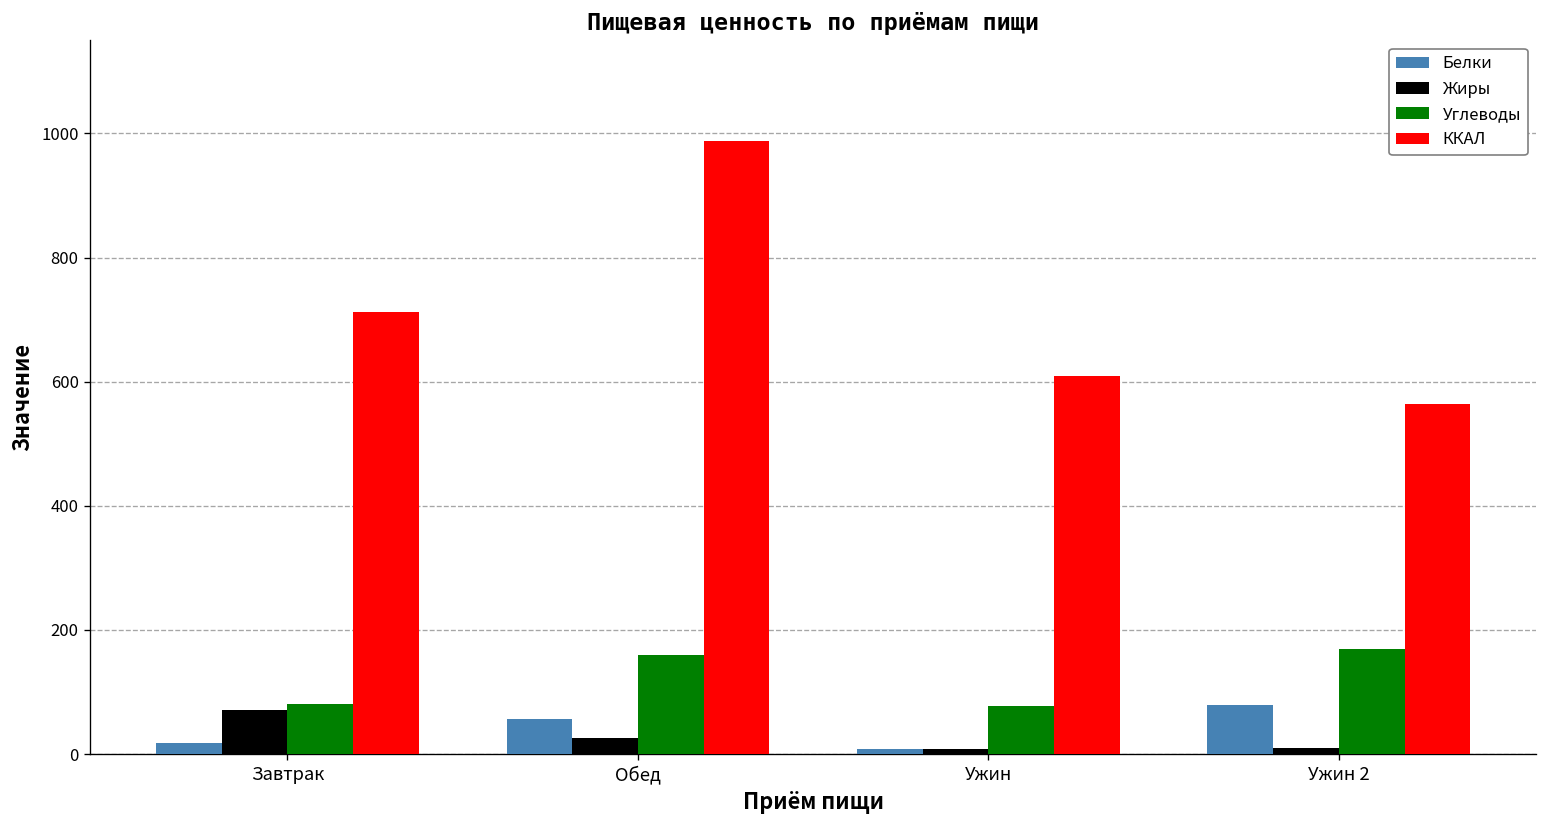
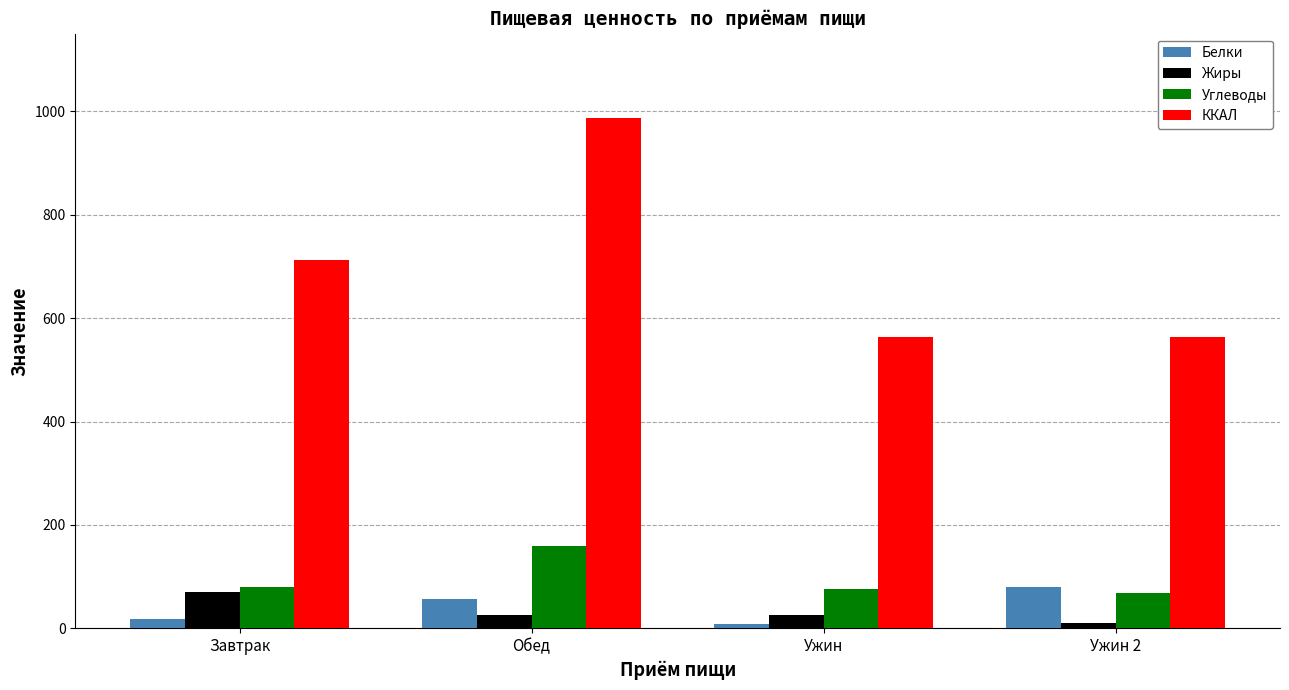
Жиры, Ужин: 10 -> 30
ККАЛ, Ужин: 610 -> 560
Углеводы, Ужин 2: 170 -> 70
